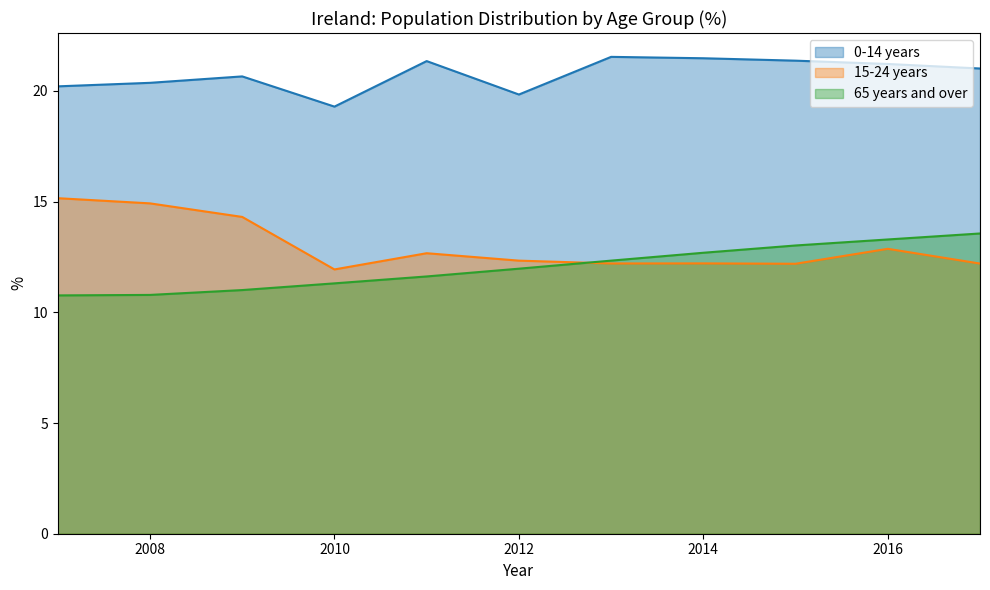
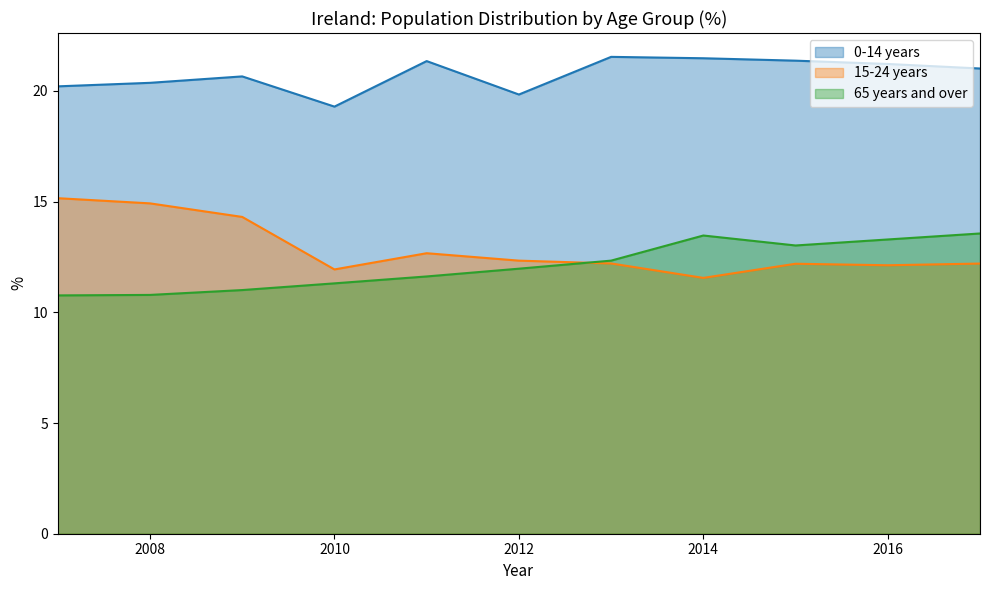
15-24 years, 2014: 12.2 -> 11.6
65 years and over, 2014: 12.7 -> 13.5
15-24 years, 2016: 12.9 -> 12.1
